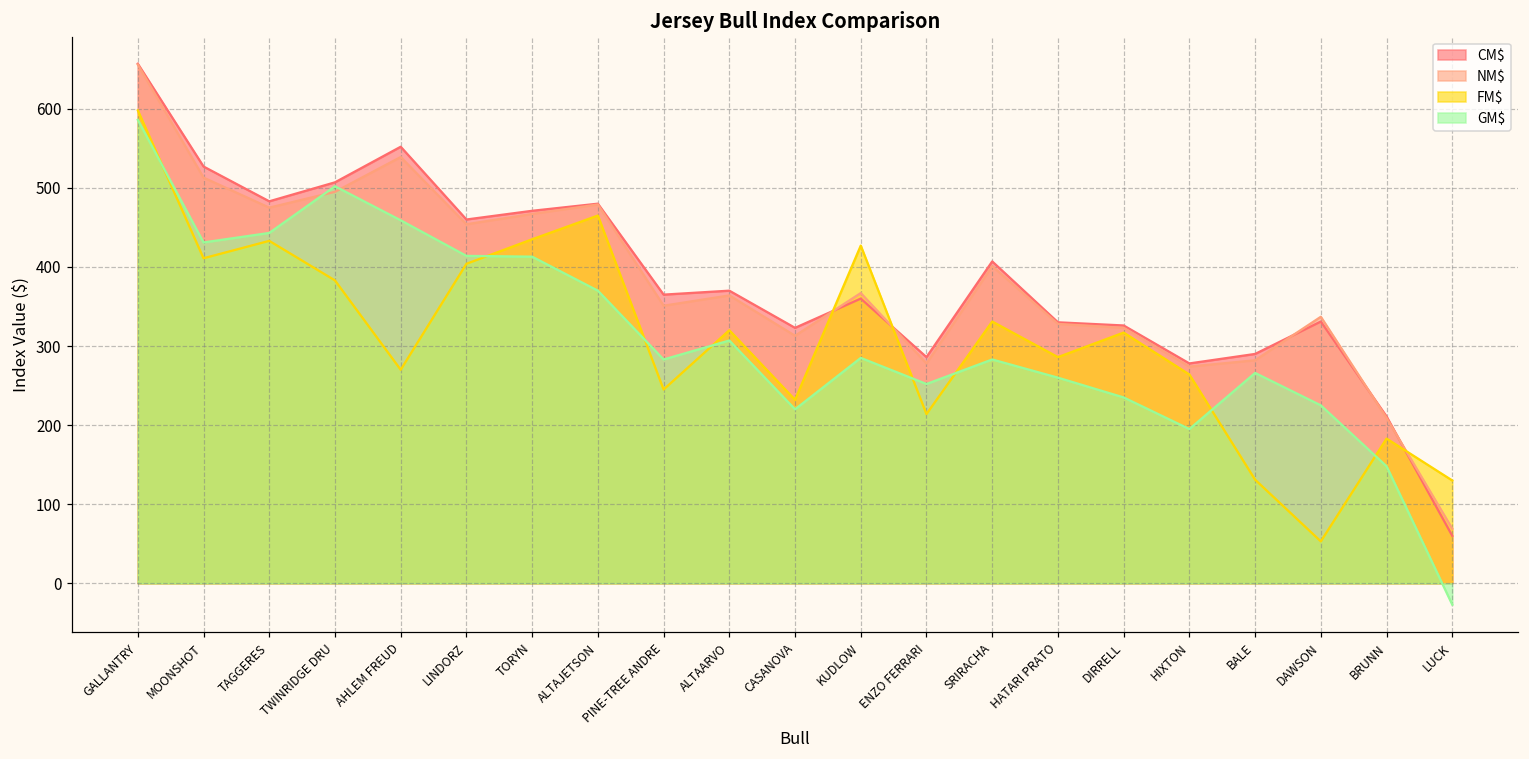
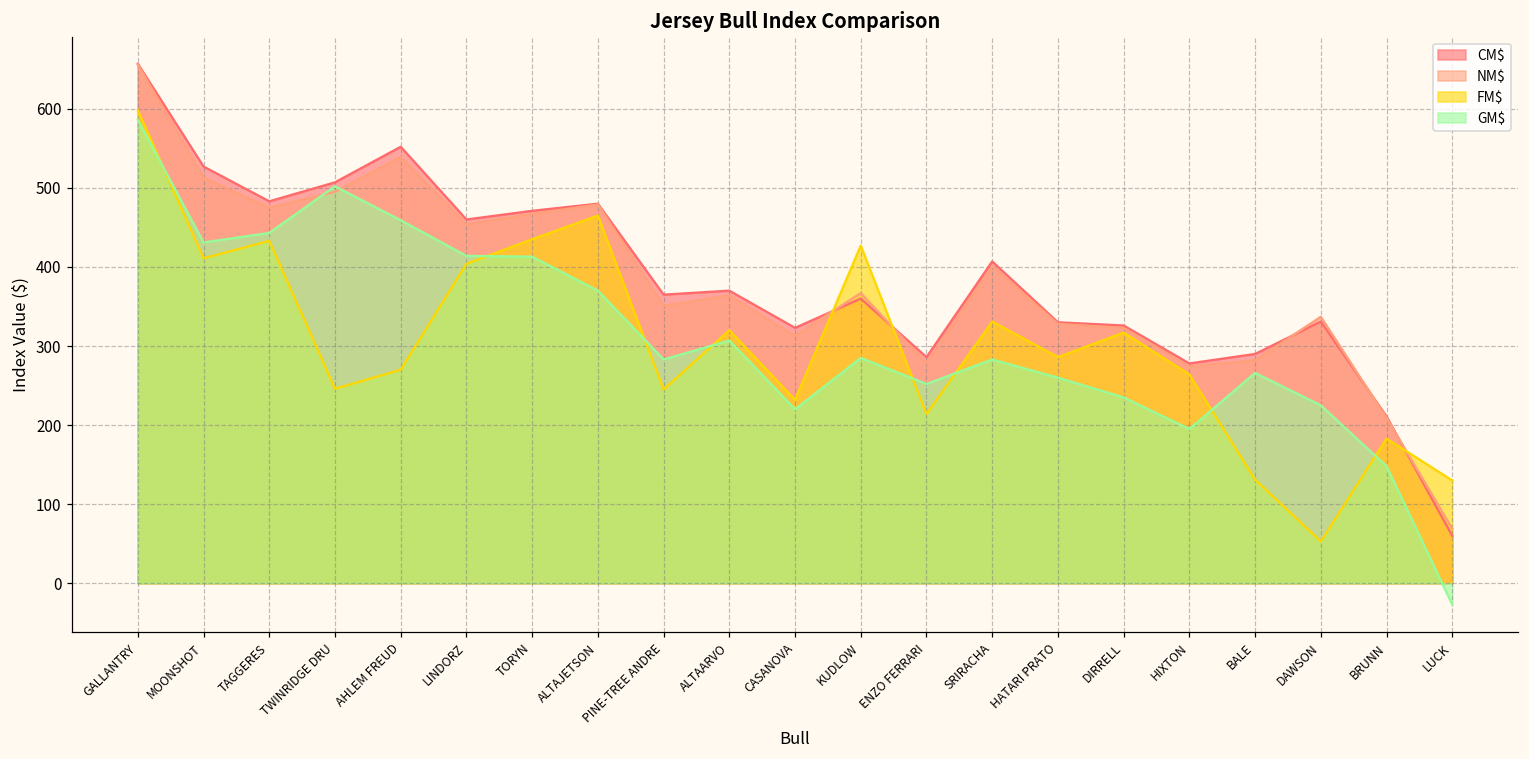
FM$, TWINRIDGE DRU: 380 -> 250
